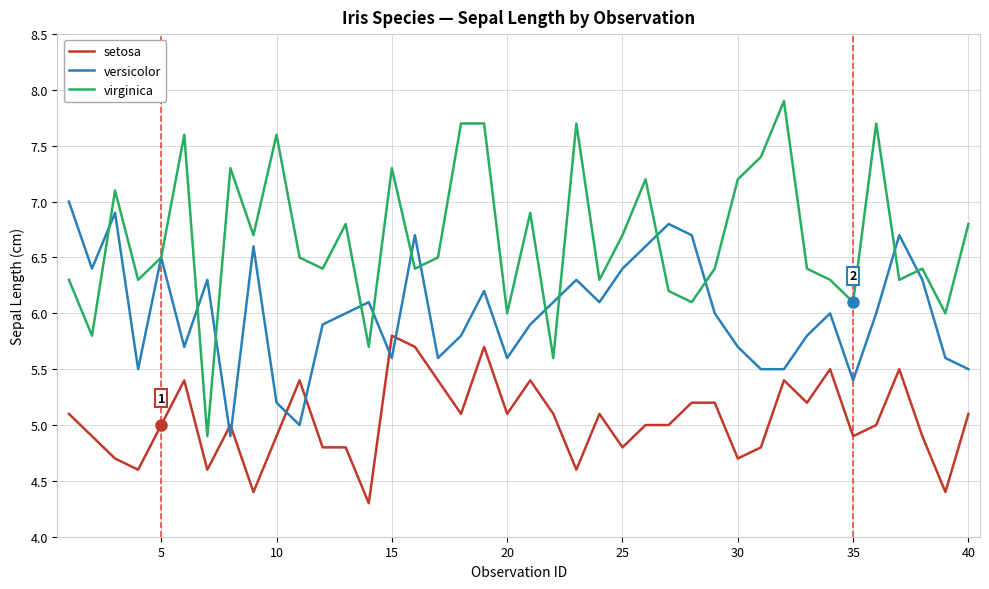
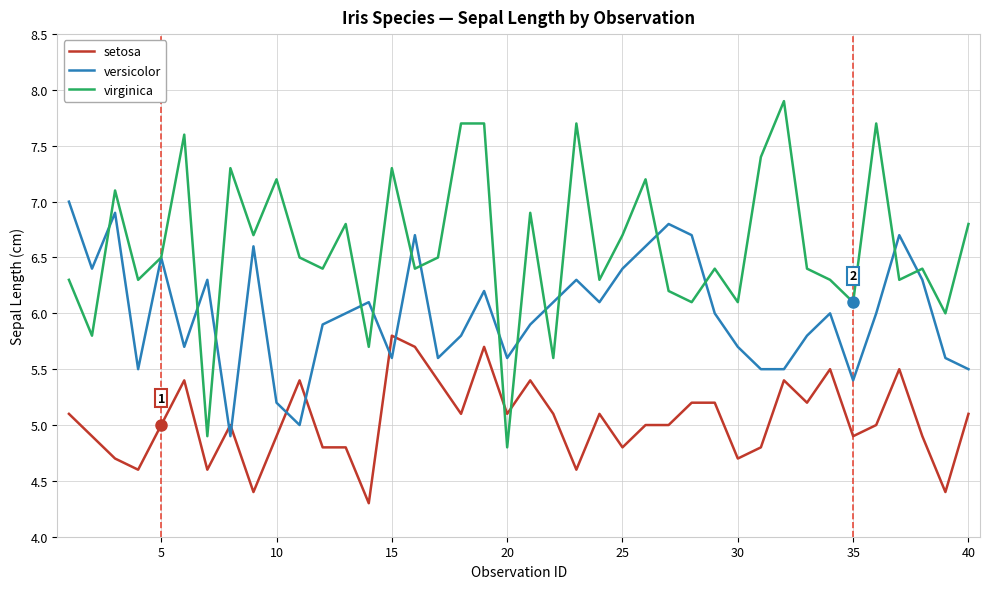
virginica, 10: 7.6 -> 7.2
virginica, 20: 6.0 -> 4.8
virginica, 30: 7.2 -> 6.1
